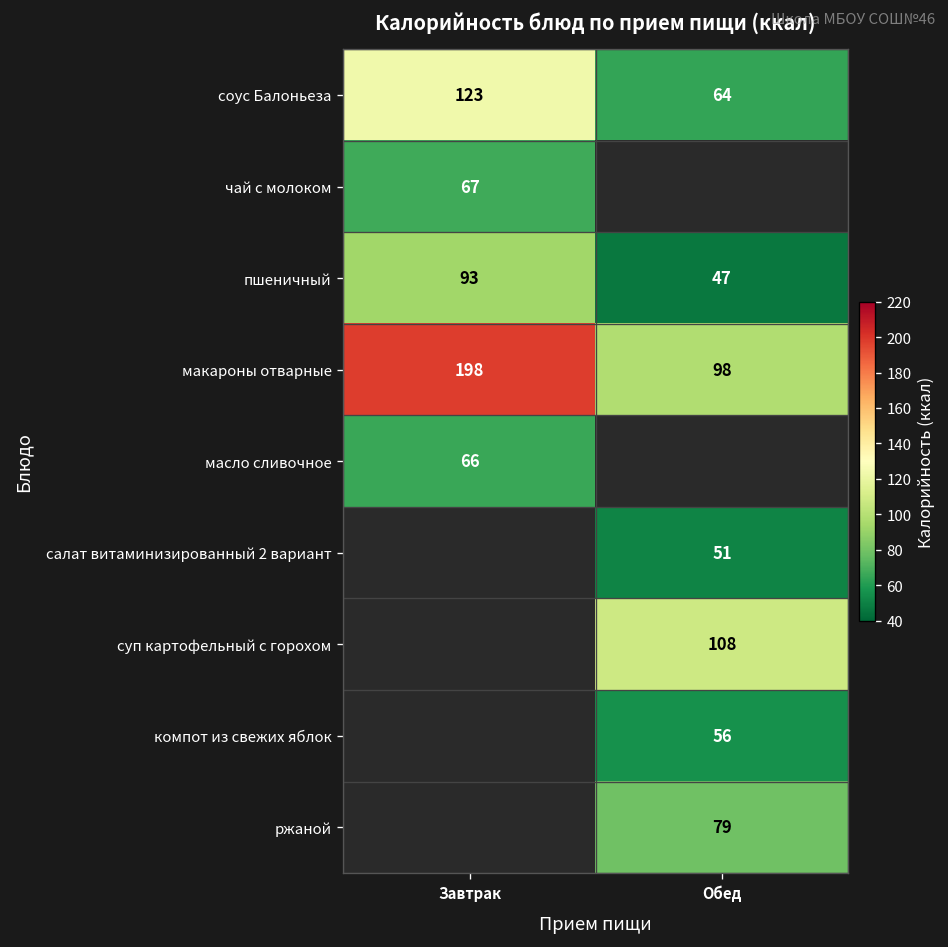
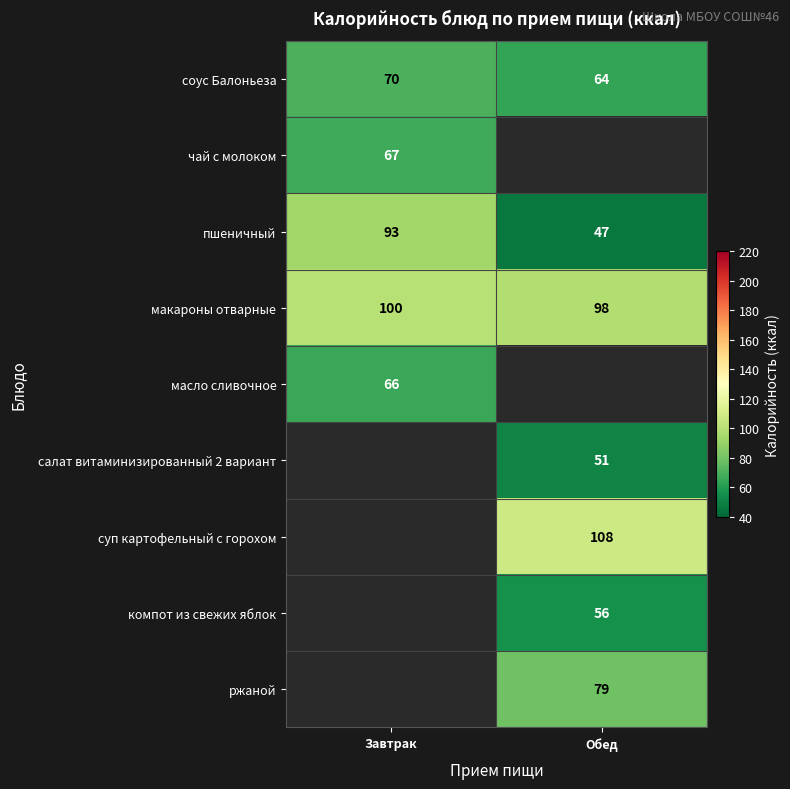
соус Балоньеза, Завтрак: 123 -> 70
макароны отварные, Завтрак: 198 -> 100
